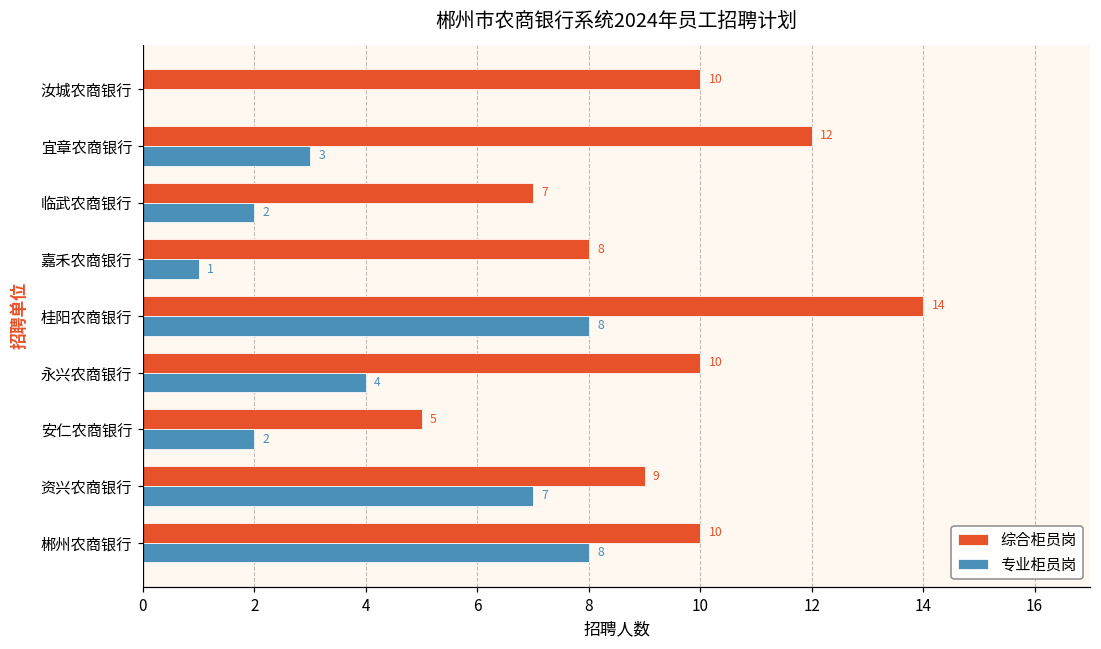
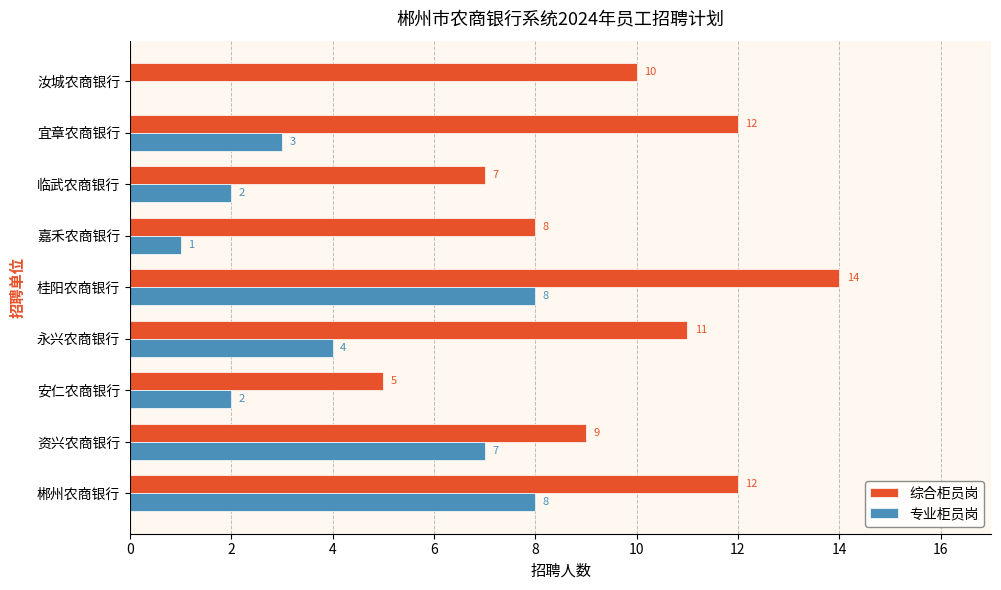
综合柜员岗, 永兴农商银行: 10 -> 11
综合柜员岗, 郴州农商银行: 10 -> 12
